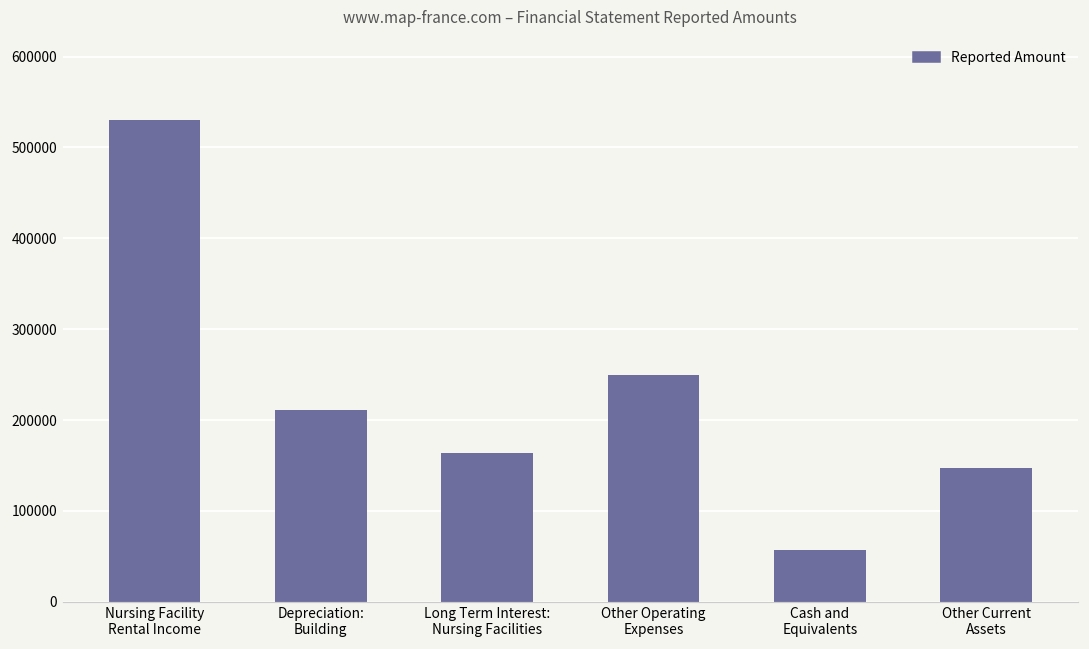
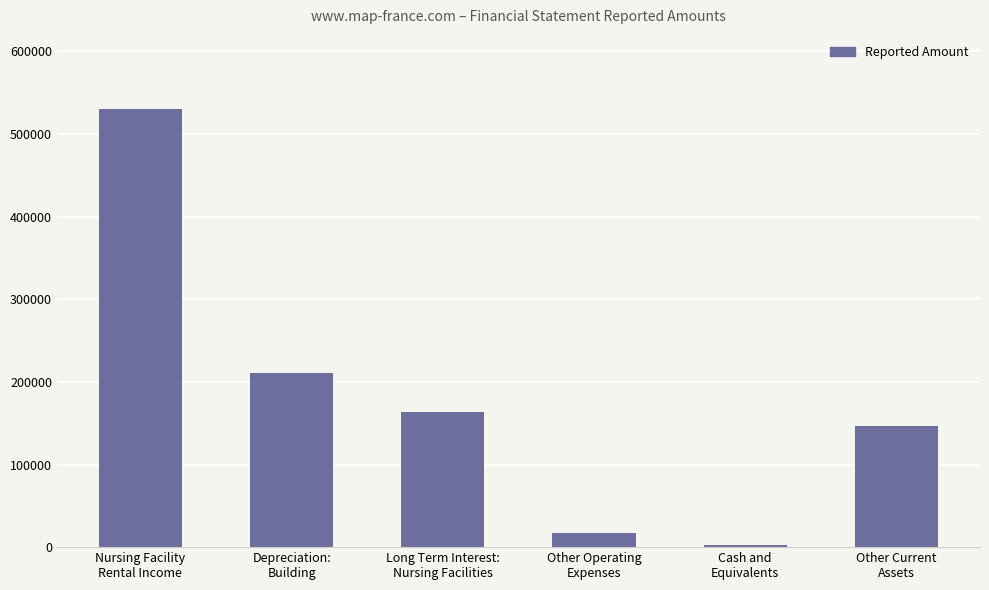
Other Operating Expenses: 250000 -> 20000
Cash and Equivalents: 60000 -> 0
